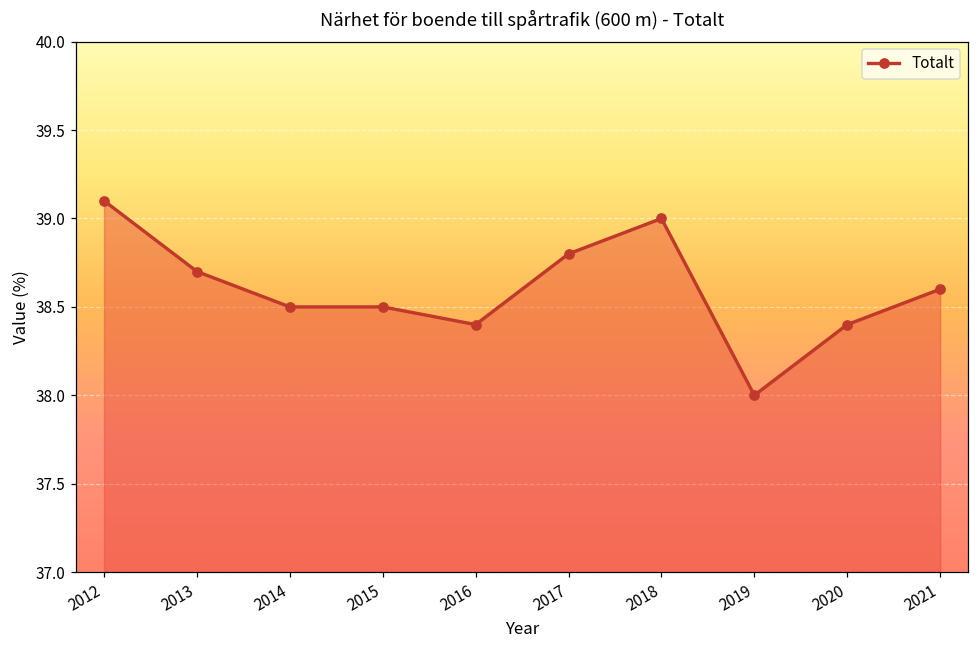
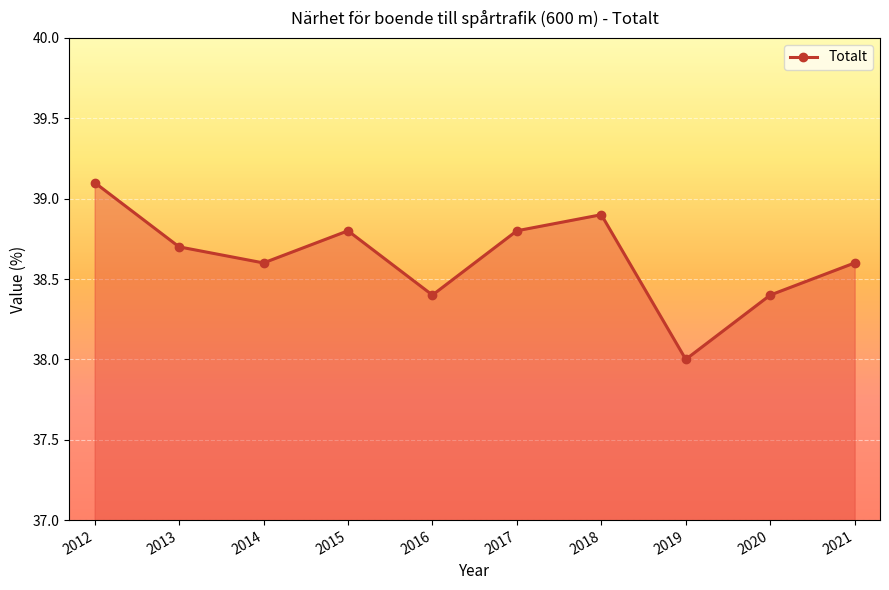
2014: 38.5 -> 38.6
2015: 38.5 -> 38.8
2018: 39.0 -> 38.9
